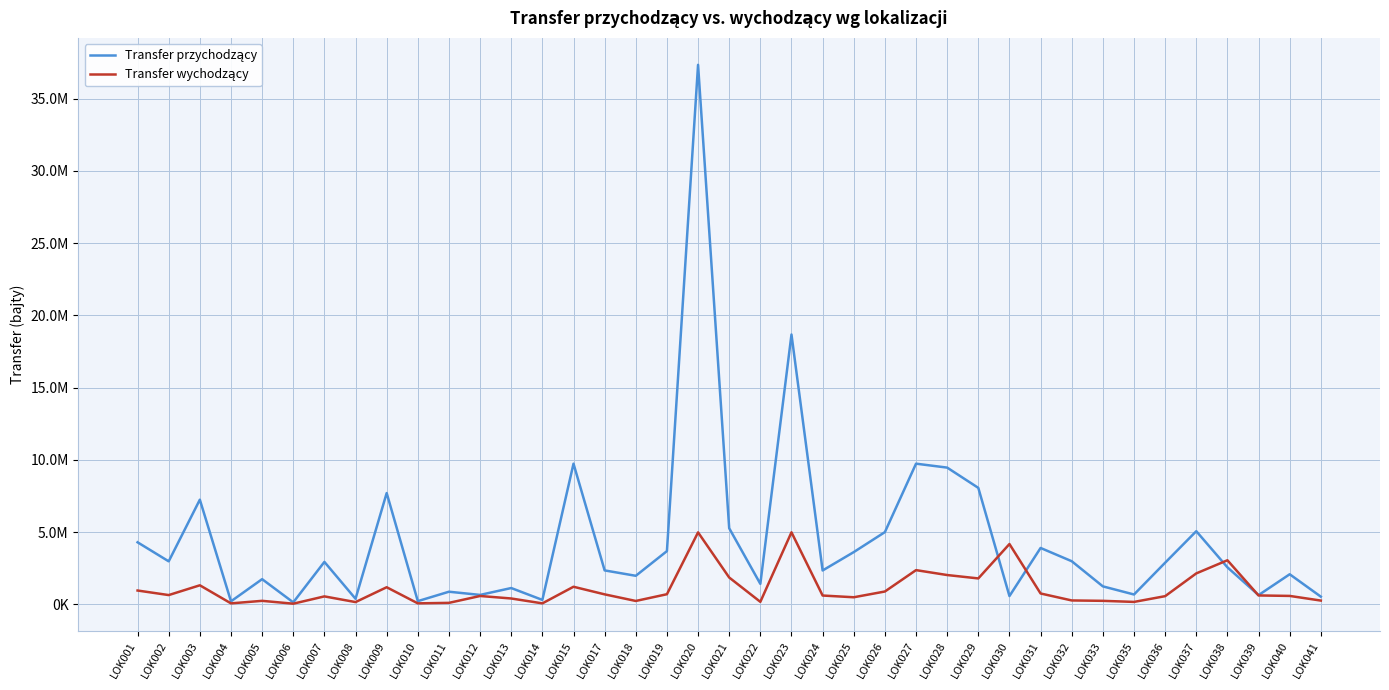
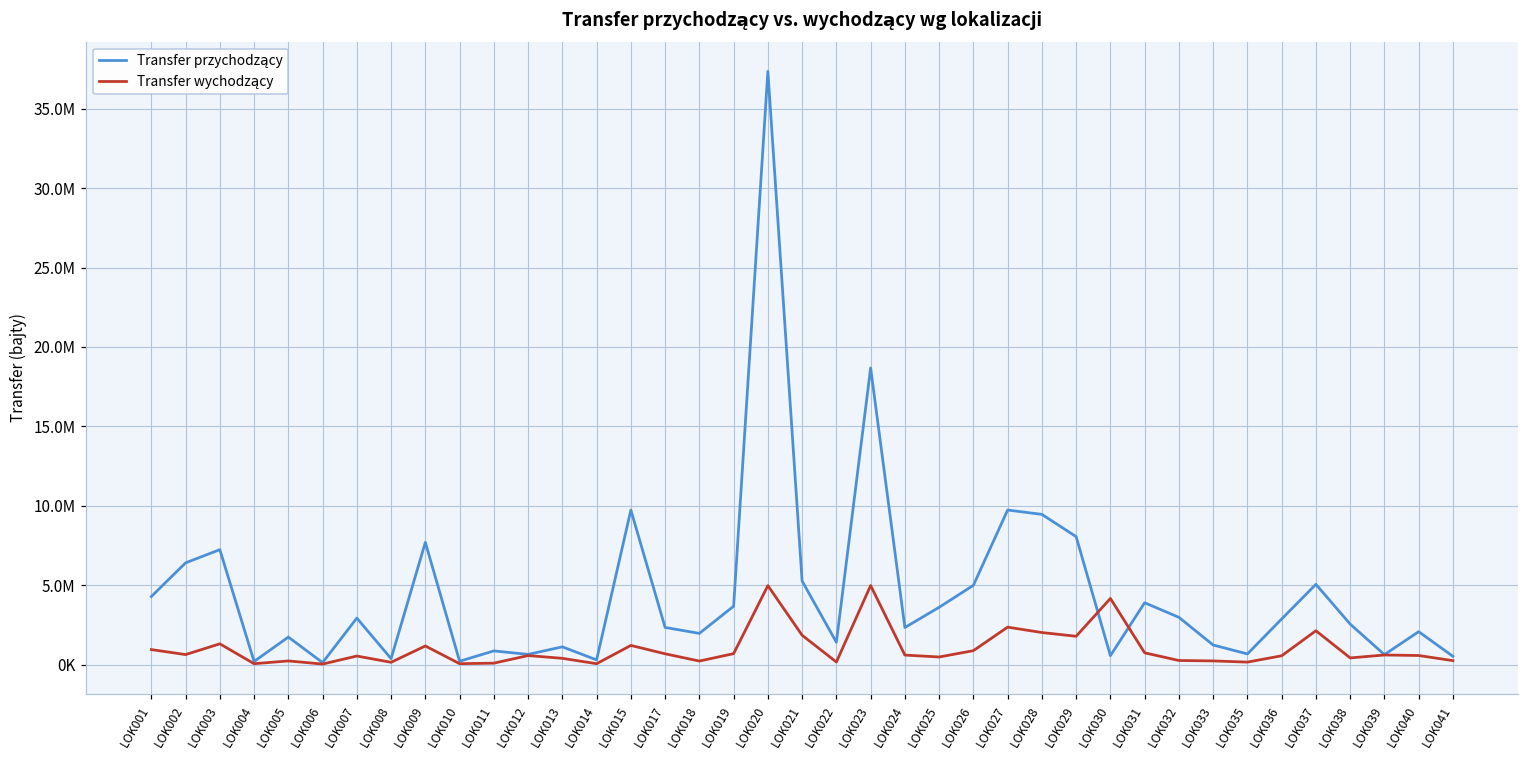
Transfer przychodzący, LOK002: 3000000 -> 6400000
Transfer wychodzący, LOK038: 3100000 -> 400000
